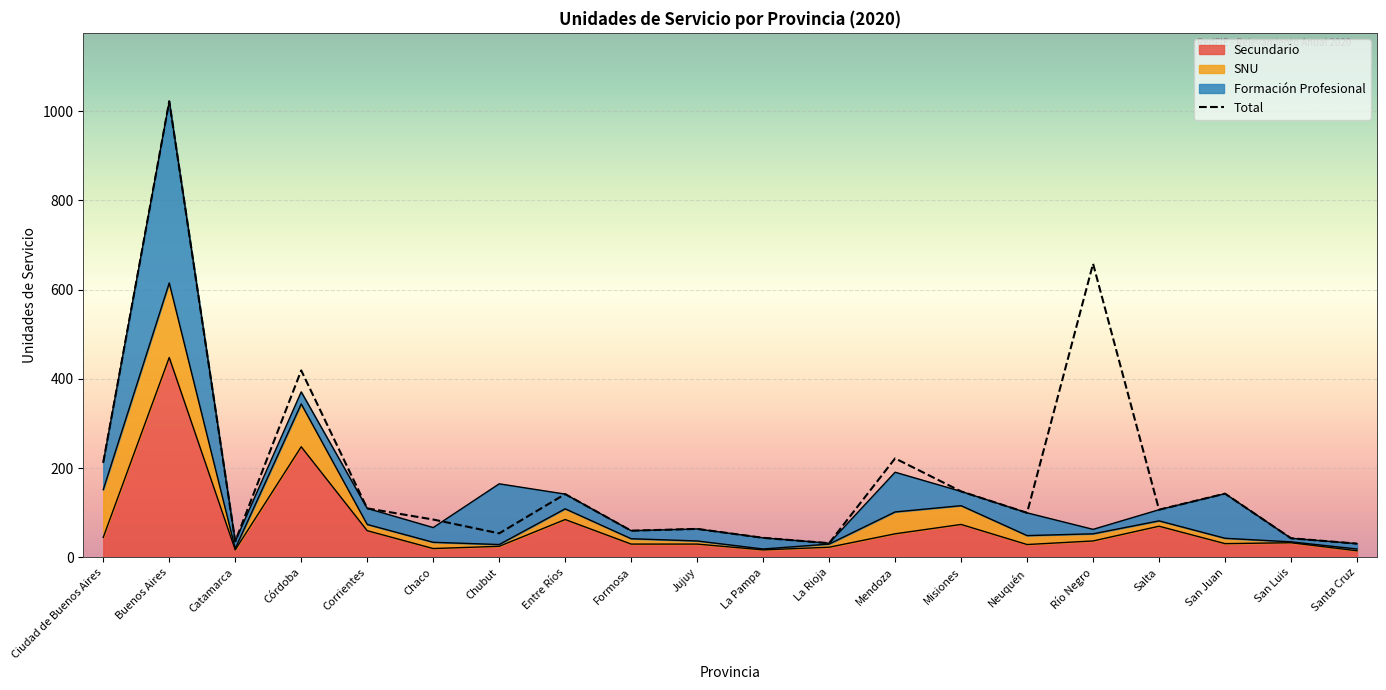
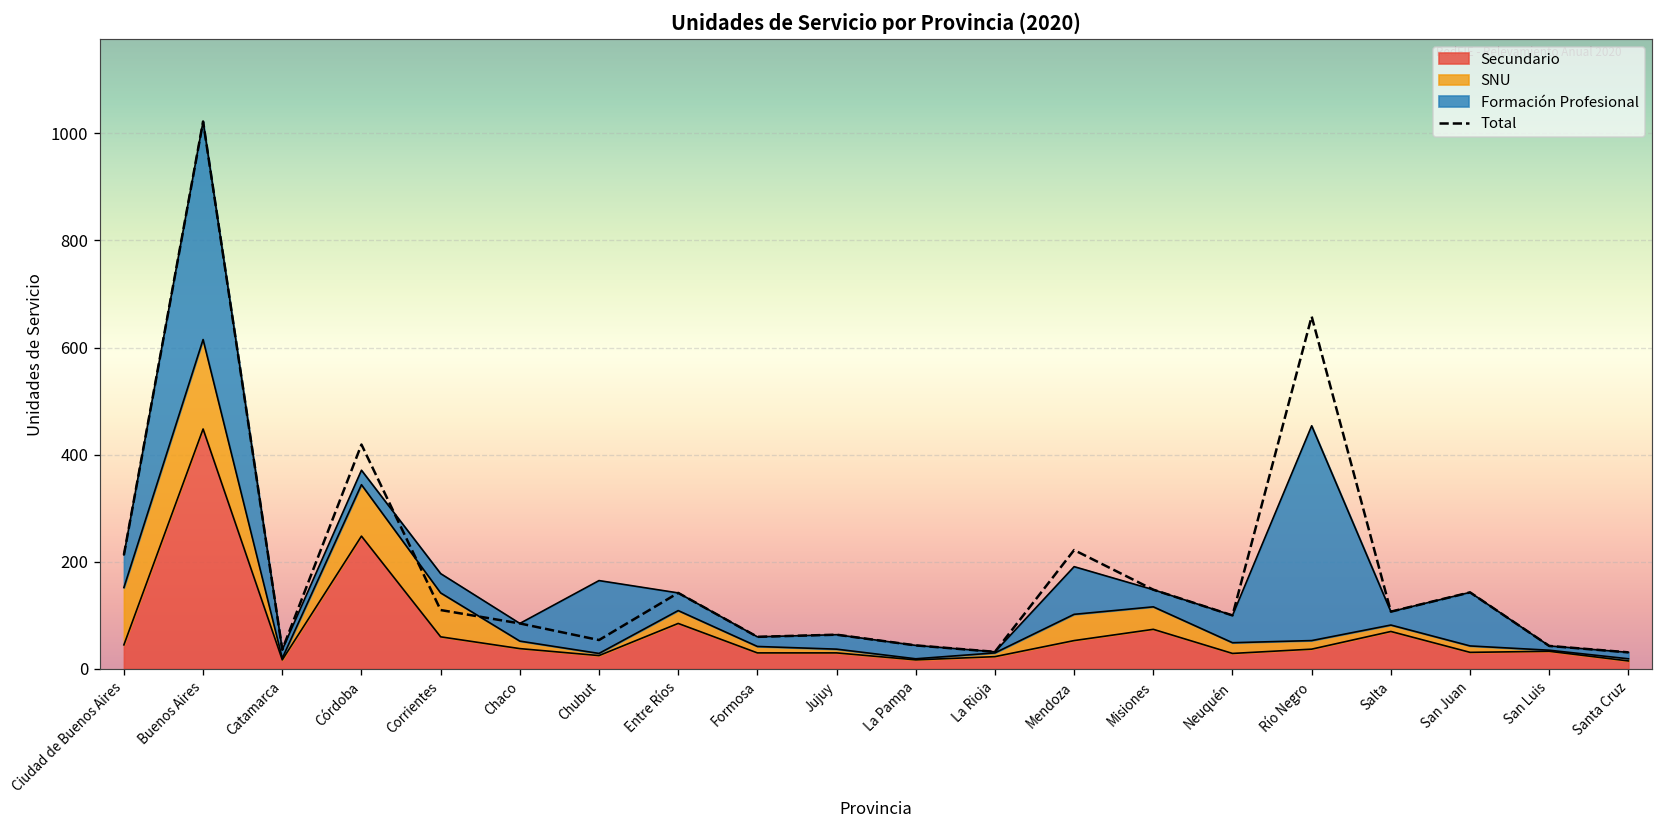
SNU, Corrientes: 10 -> 80
Secundario, Chaco: 20 -> 40
Formación Profesional, Río Negro: 10 -> 400
